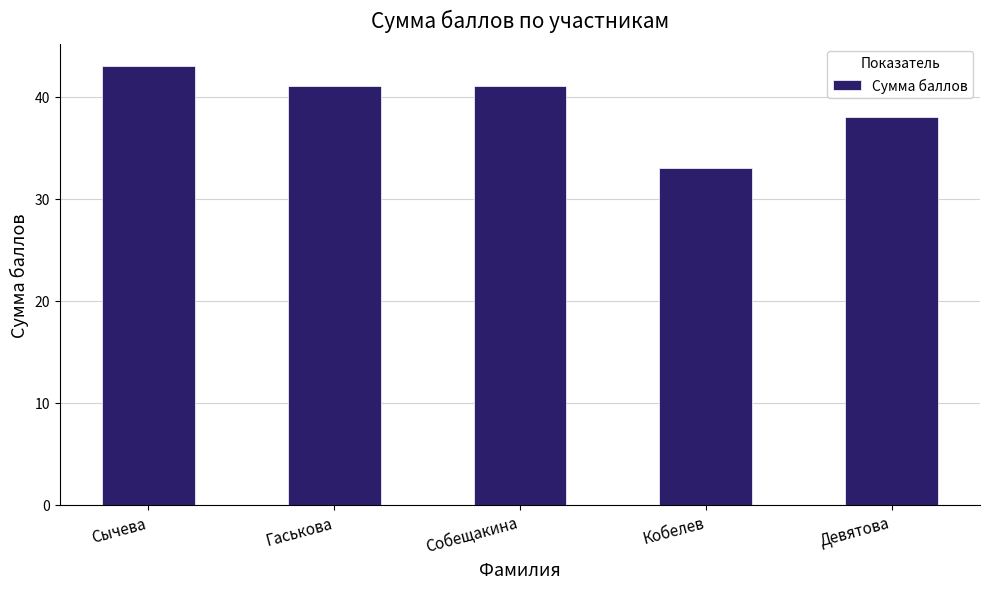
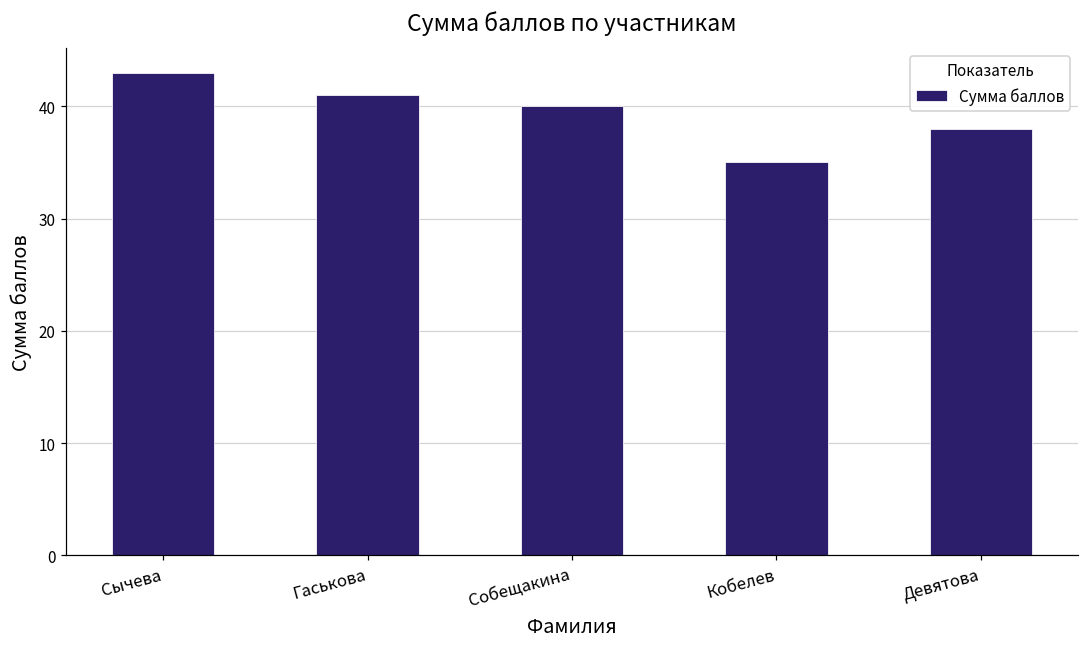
Собещакина: 41 -> 40
Кобелев: 33 -> 35
